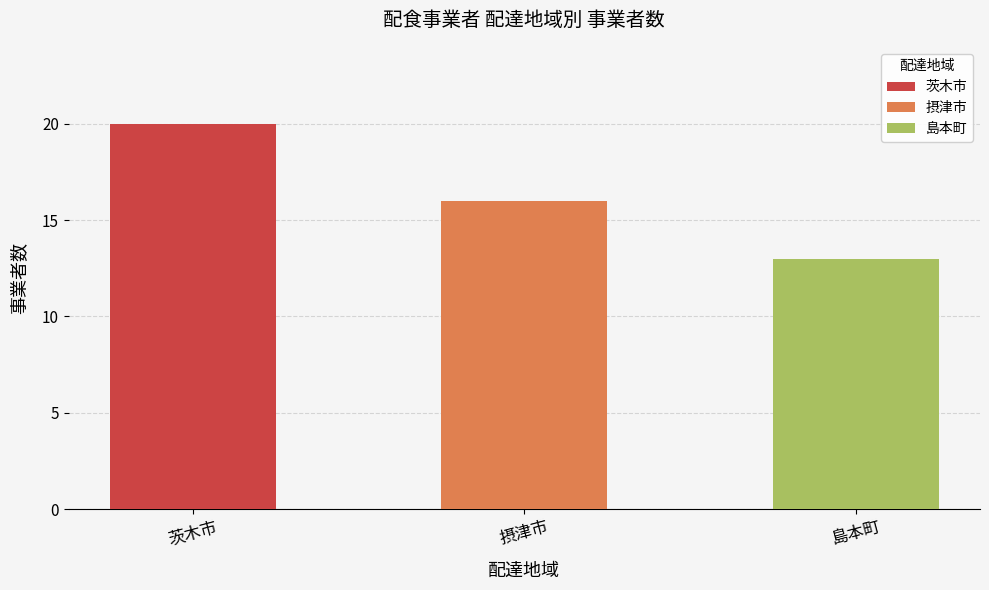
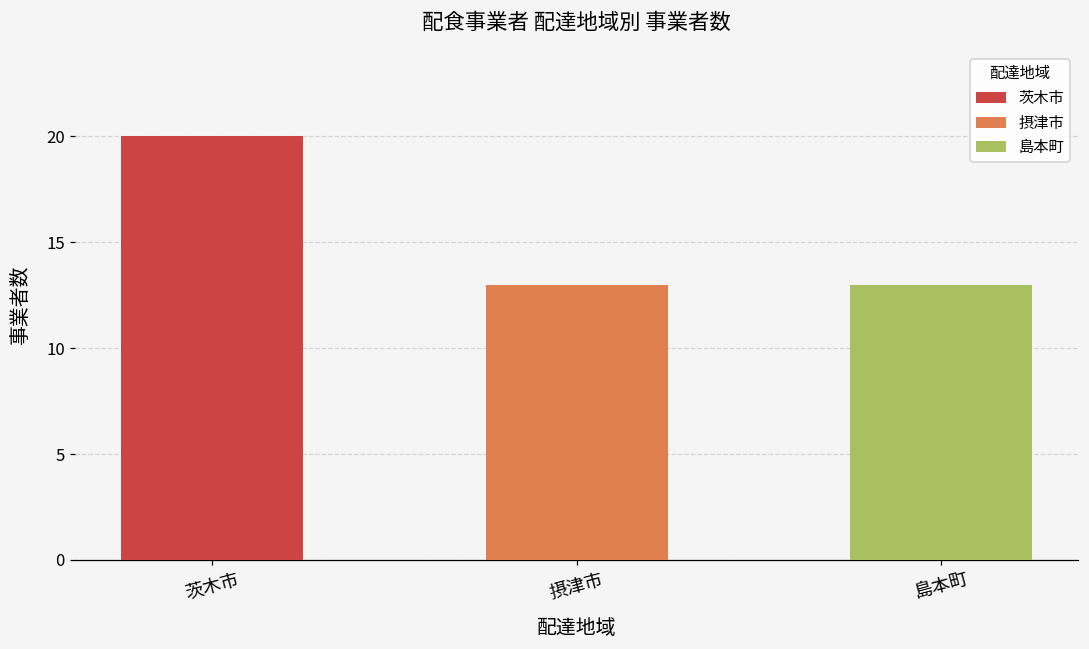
摂津市: 16 -> 13
